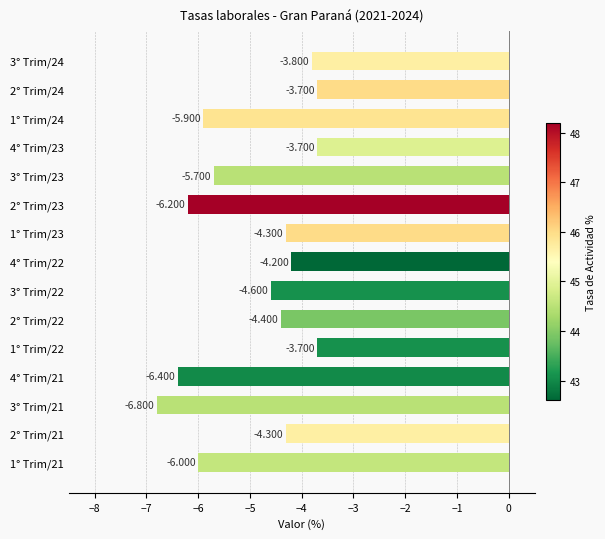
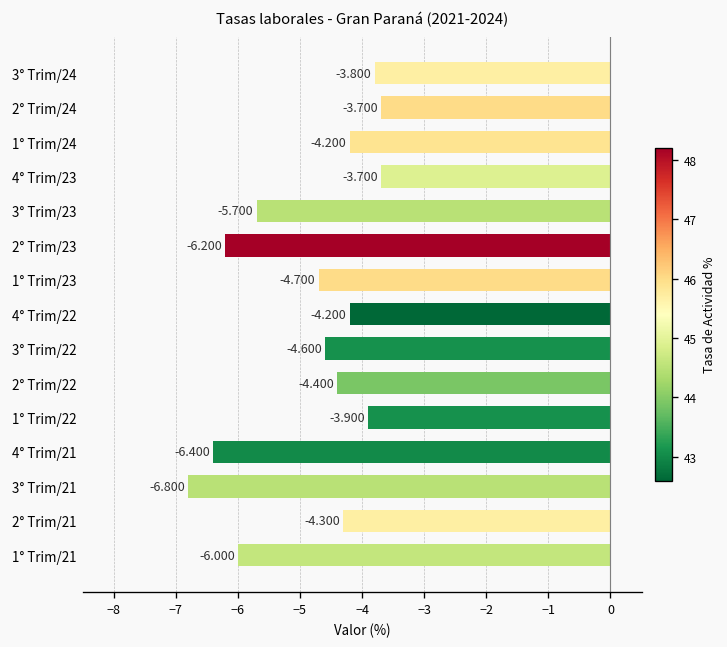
1° Trim/24: -5.900 -> -4.200
1° Trim/23: -4.300 -> -4.700
1° Trim/22: -3.700 -> -3.900
